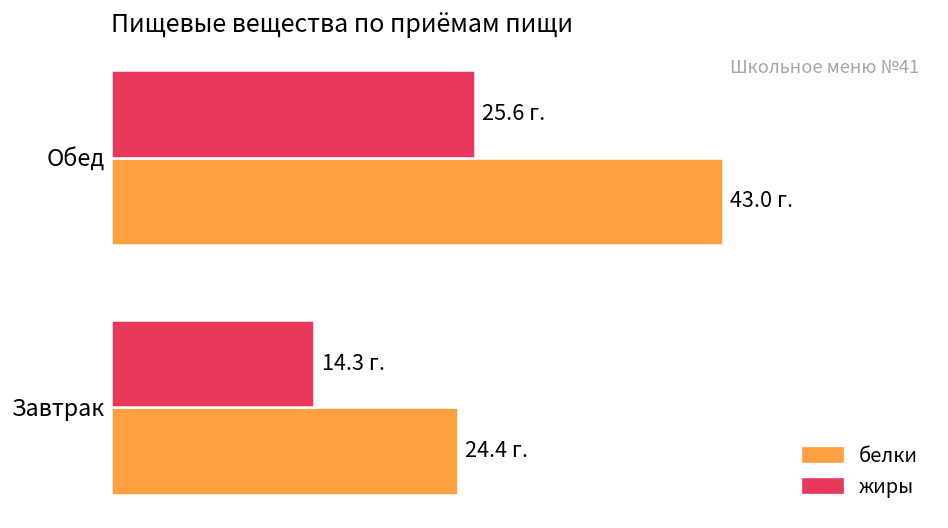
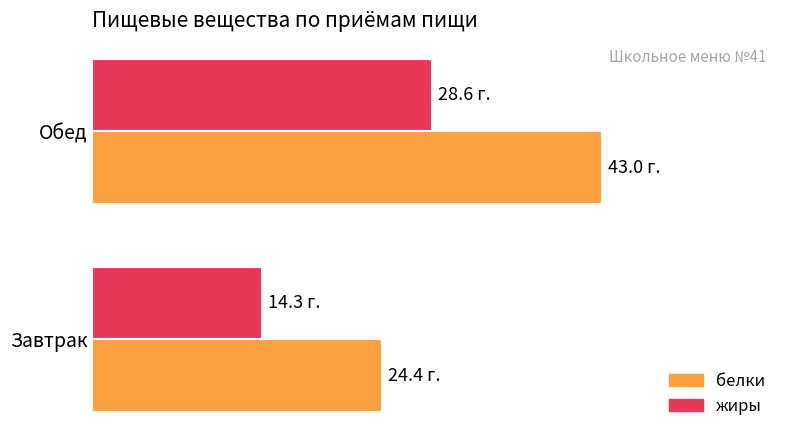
жиры, Обед: 25.6 -> 28.6
